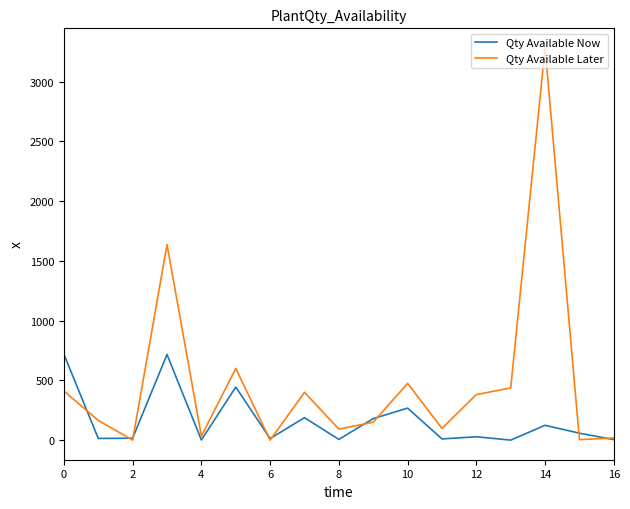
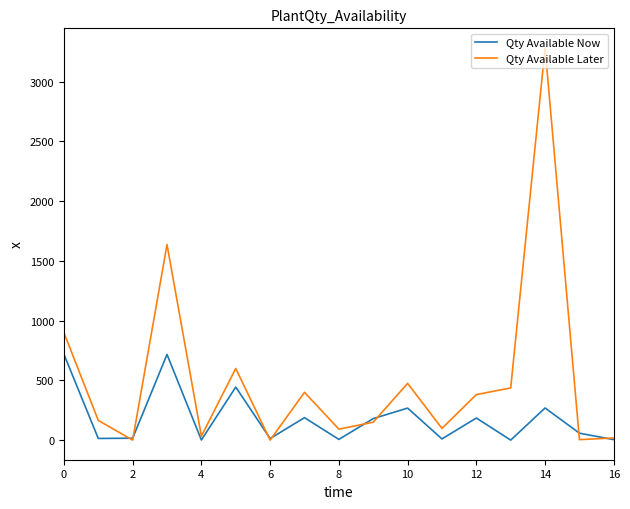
Qty Available Later, 0: 410 -> 900
Qty Available Now, 12: 30 -> 190
Qty Available Now, 14: 120 -> 270
